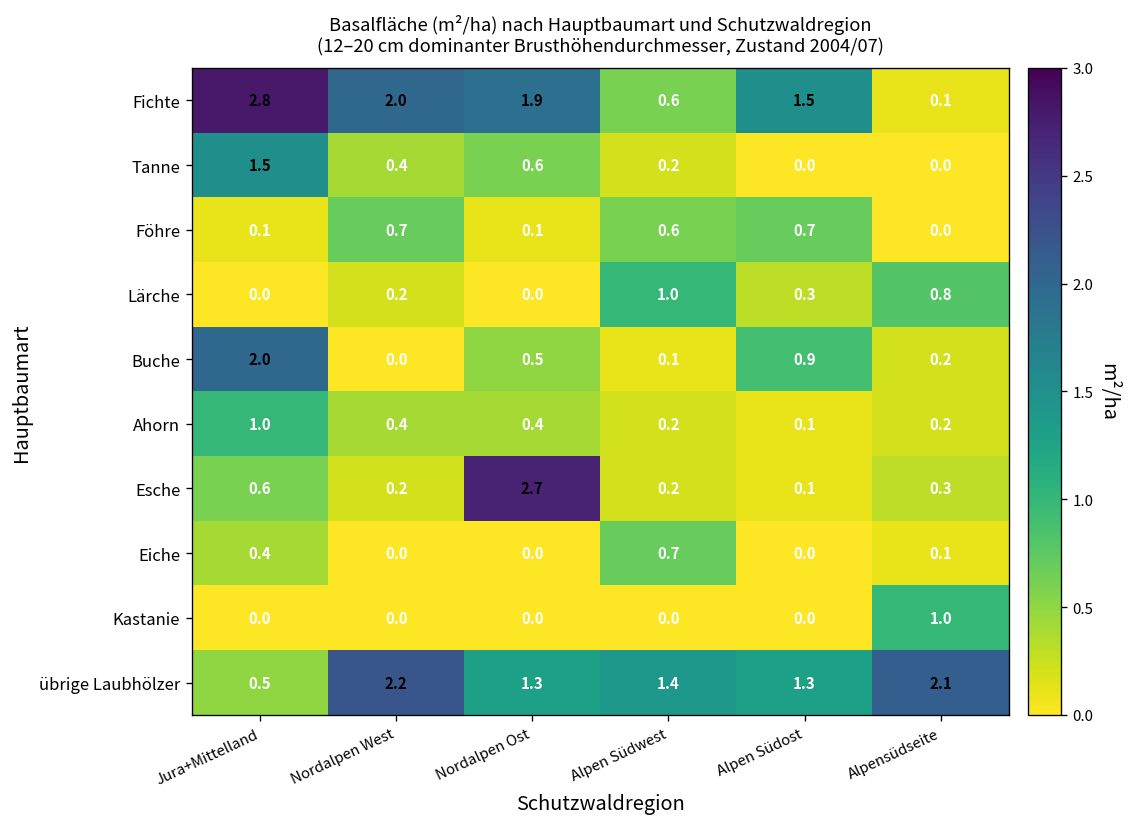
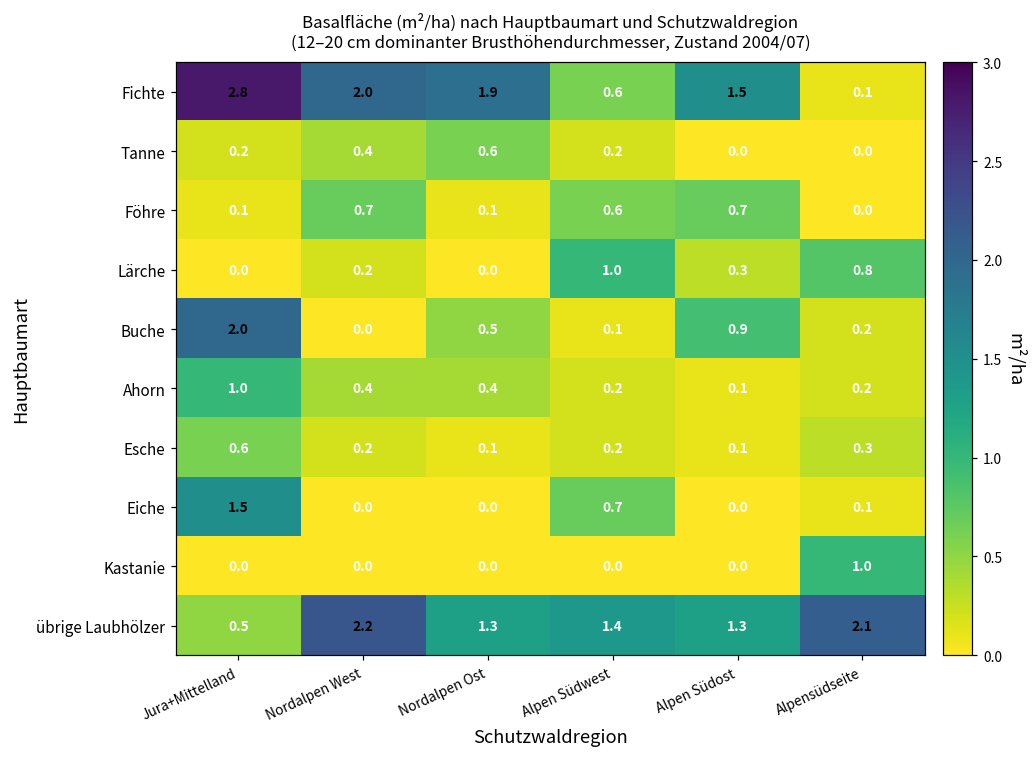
Tanne, Jura+Mittelland: 1.5 -> 0.2
Esche, Nordalpen Ost: 2.7 -> 0.1
Eiche, Jura+Mittelland: 0.4 -> 1.5
